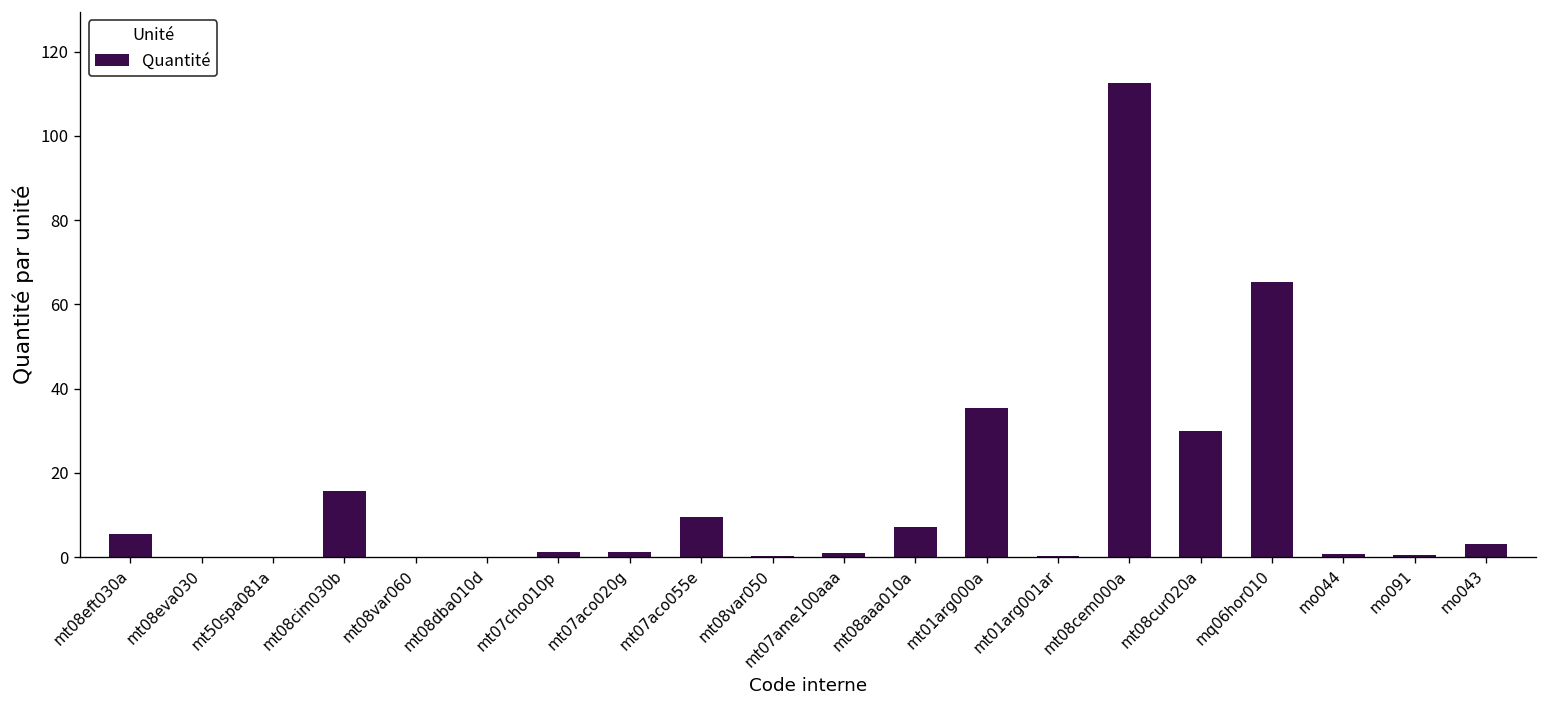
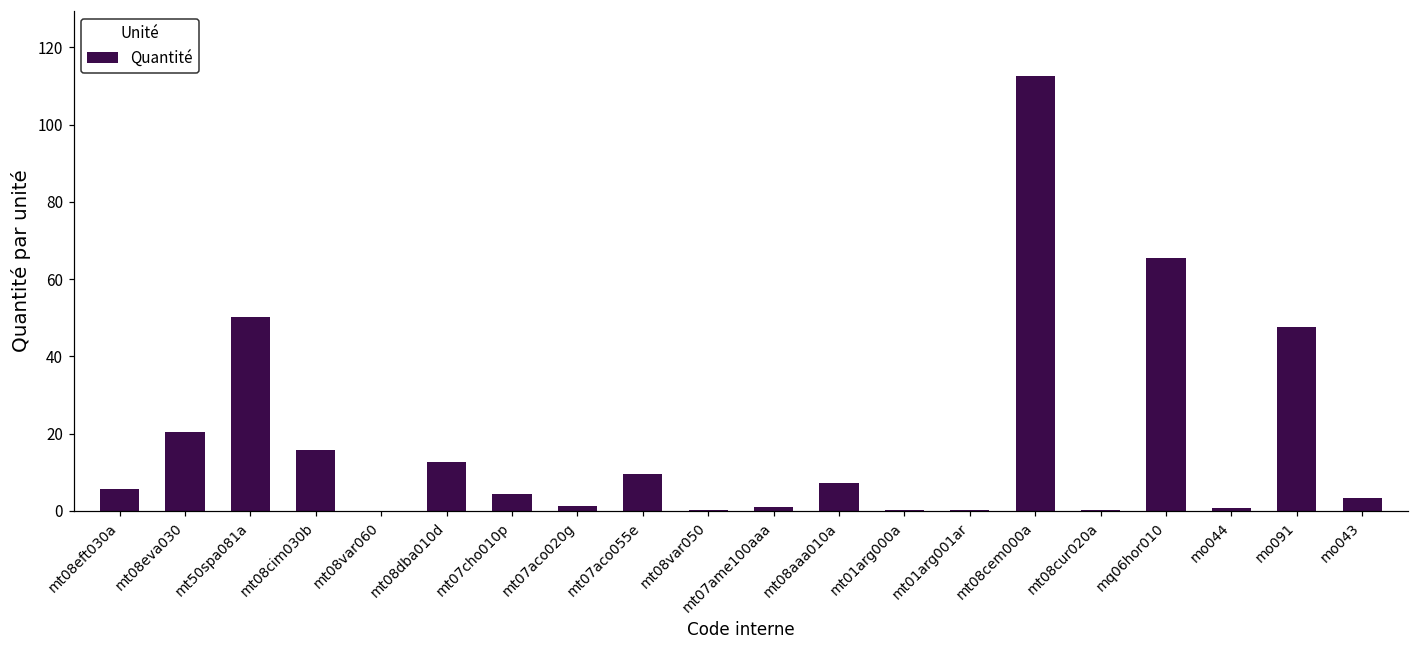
mt08eva030: 0 -> 21
mt50spa081a: 0 -> 50
mt08dba010d: 0 -> 13
mt07cho010p: 1 -> 4
mt01arg000a: 35 -> 0
mt08cur020a: 30 -> 0
mo091: 1 -> 48
